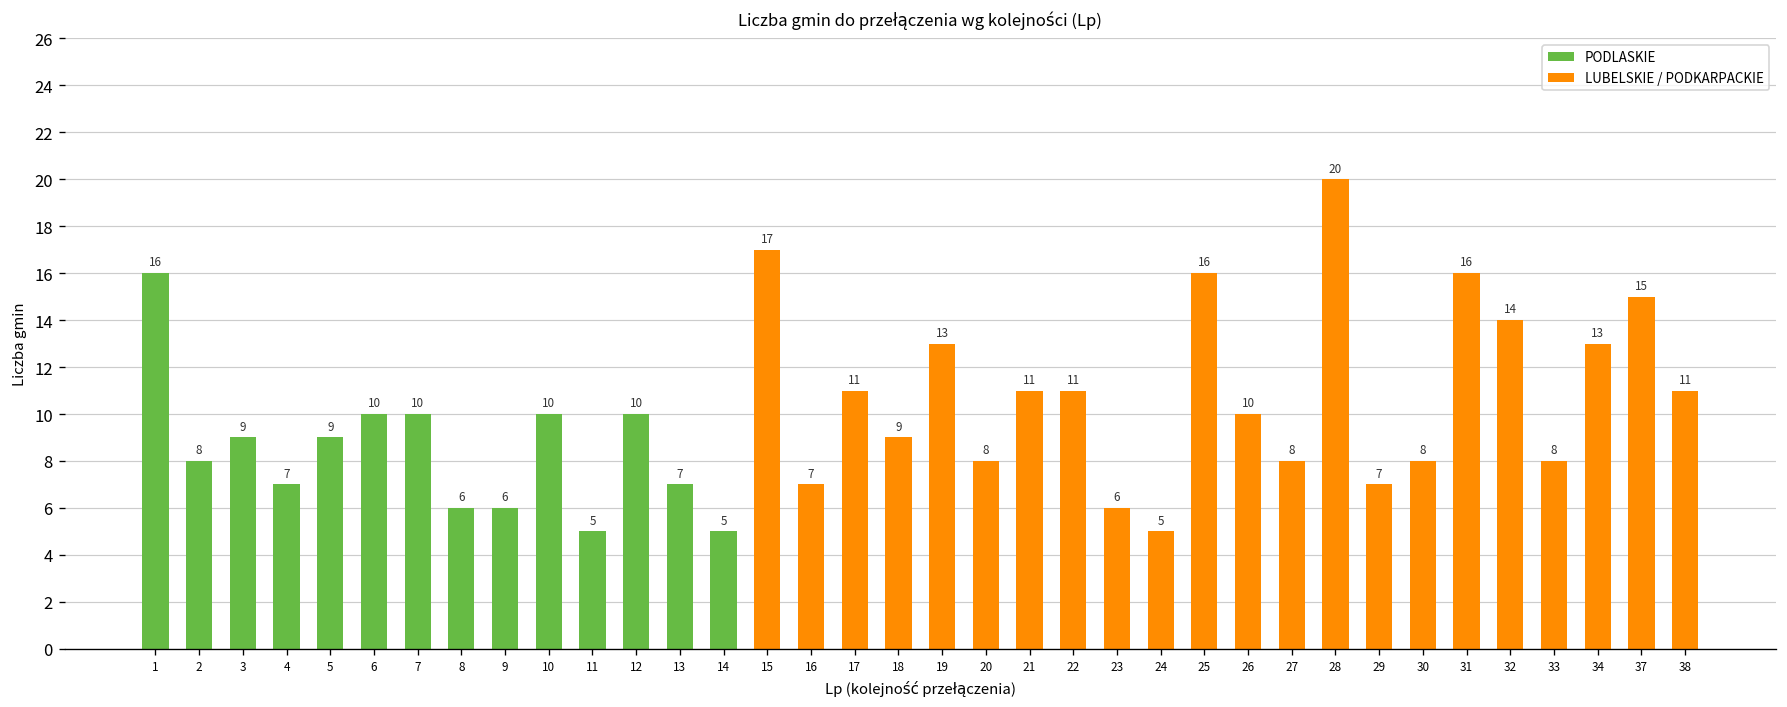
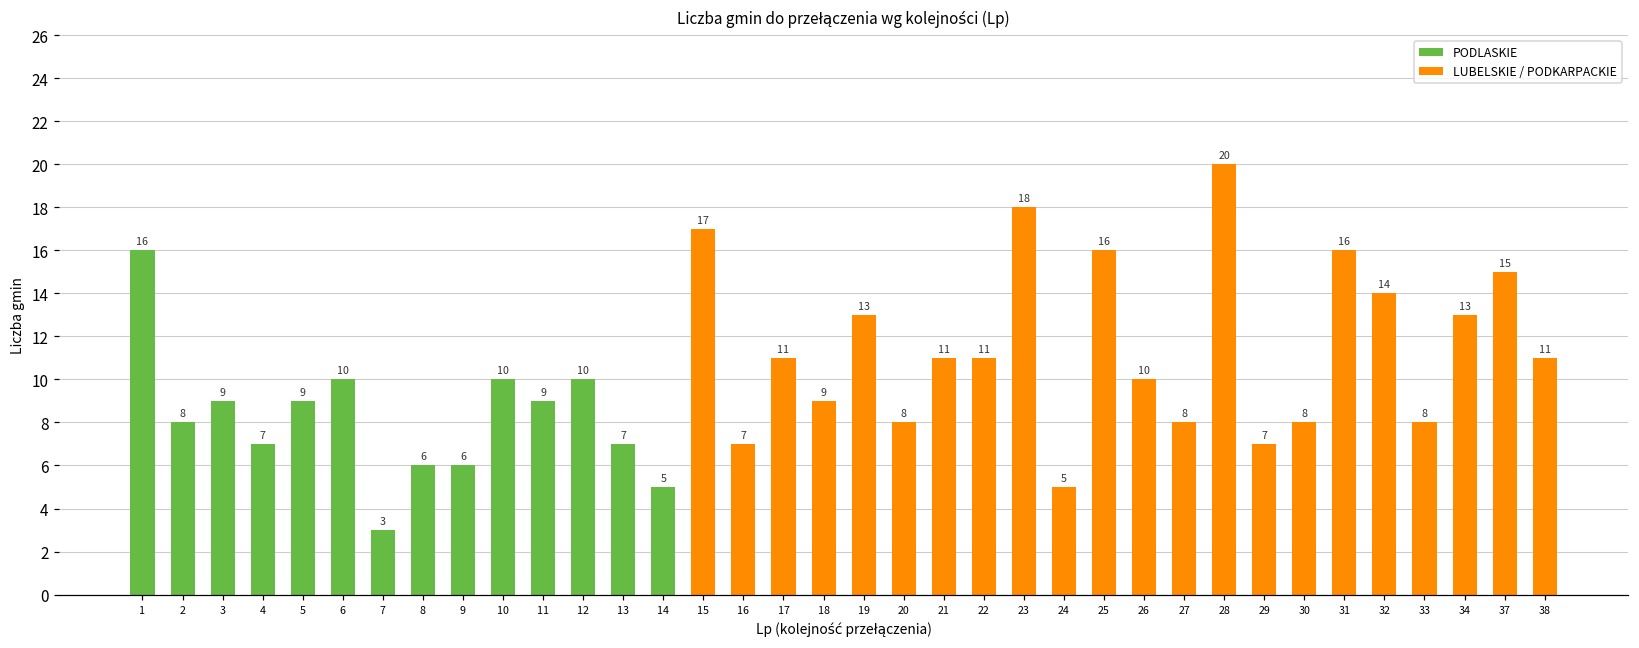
7: 10 -> 3
11: 5 -> 9
23: 6 -> 18
